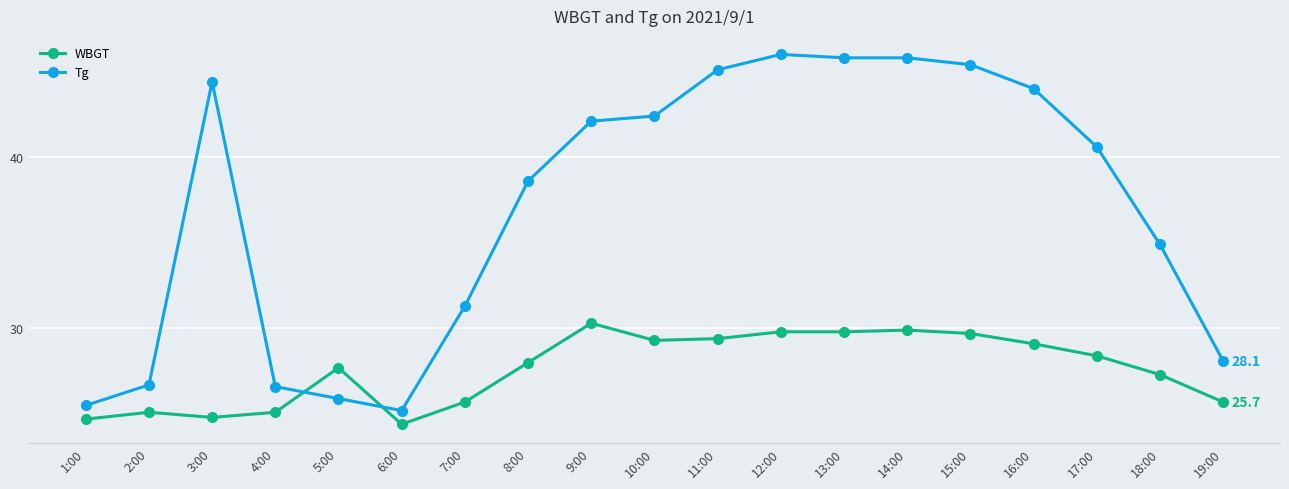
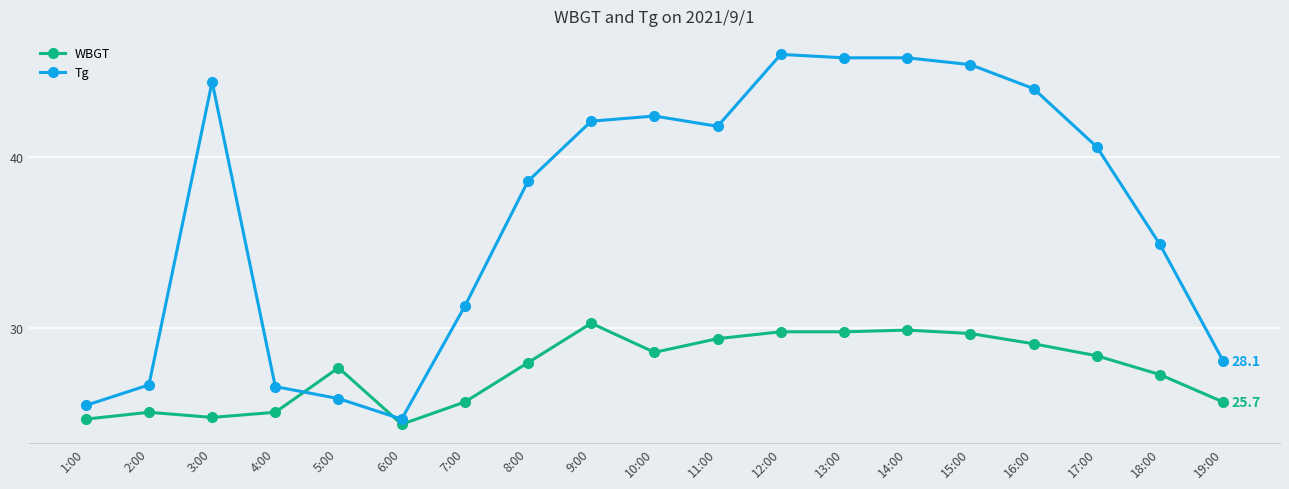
Tg, 6:00: 25.2 -> 24.7
WBGT, 10:00: 29.3 -> 28.6
Tg, 11:00: 45.1 -> 41.8
